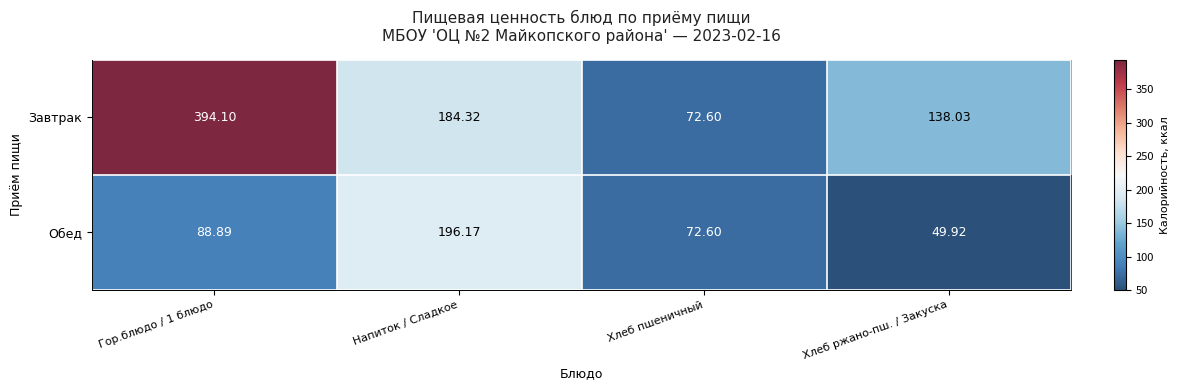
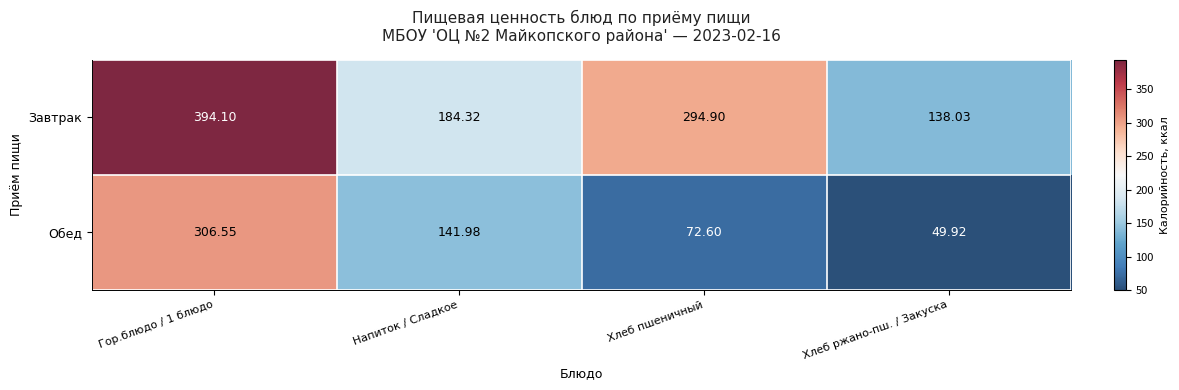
Завтрак, Хлеб пшеничный: 72.60 -> 294.90
Обед, Гор.блюдо / 1 блюдо: 88.89 -> 306.55
Обед, Напиток / Сладкое: 196.17 -> 141.98
